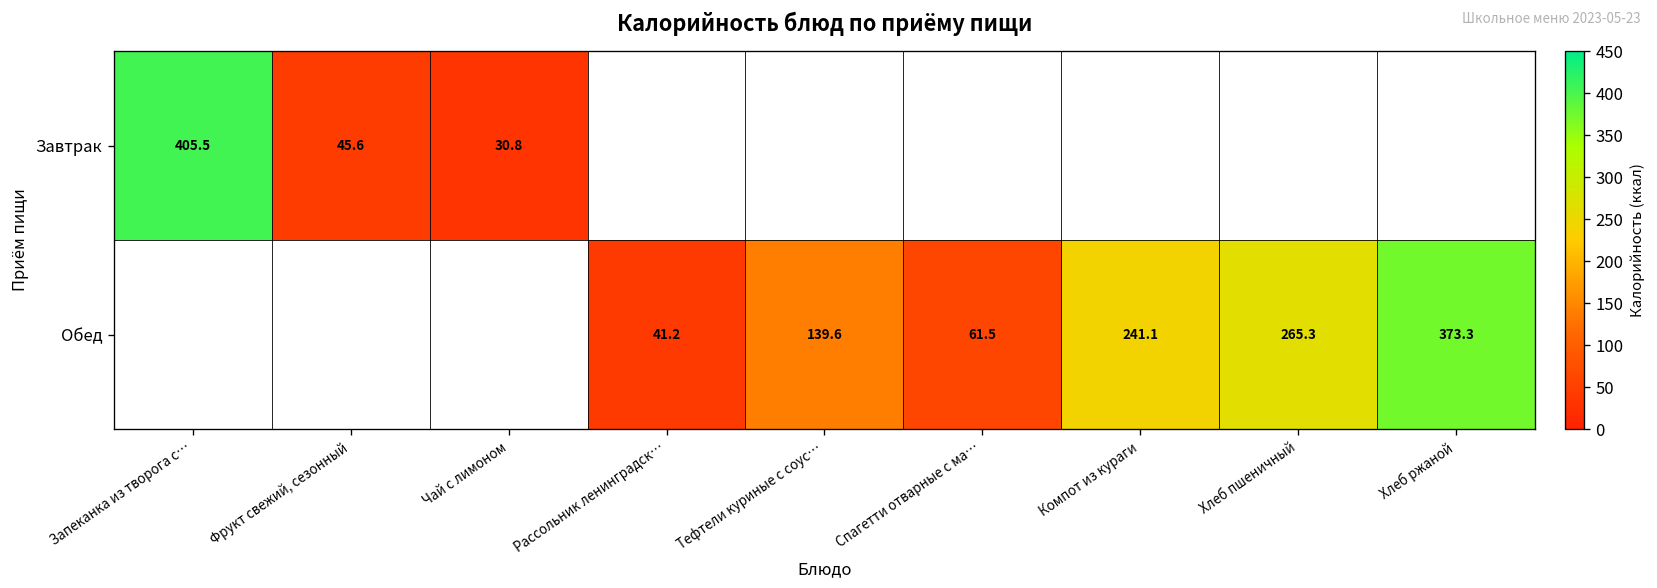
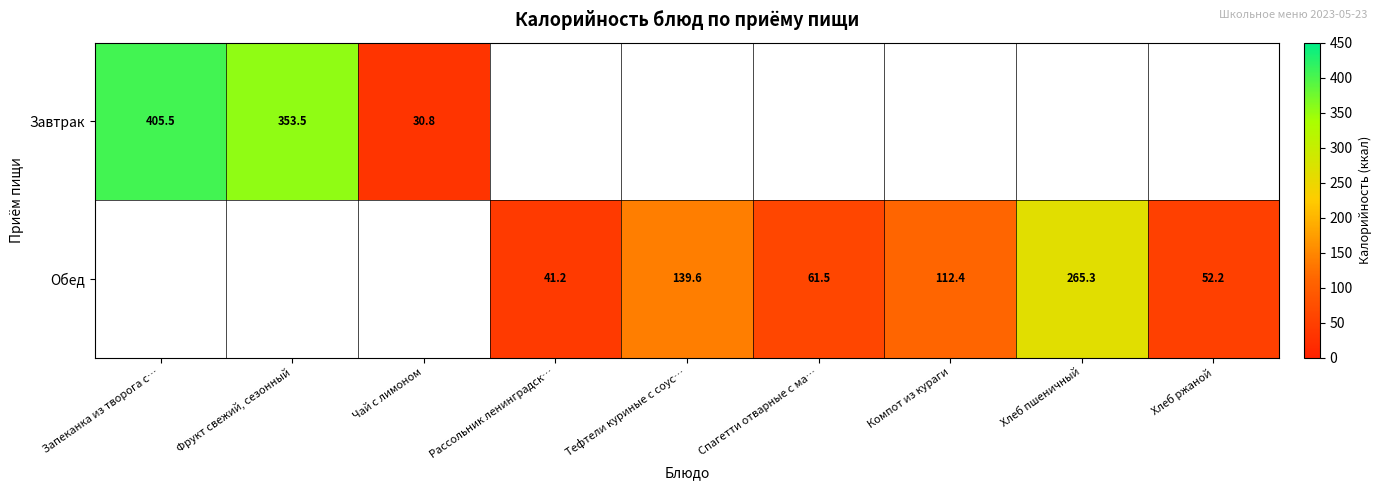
Завтрак, Фрукт свежий, сезонный: 45.6 -> 353.5
Обед, Компот из кураги: 241.1 -> 112.4
Обед, Хлеб ржаной: 373.3 -> 52.2
